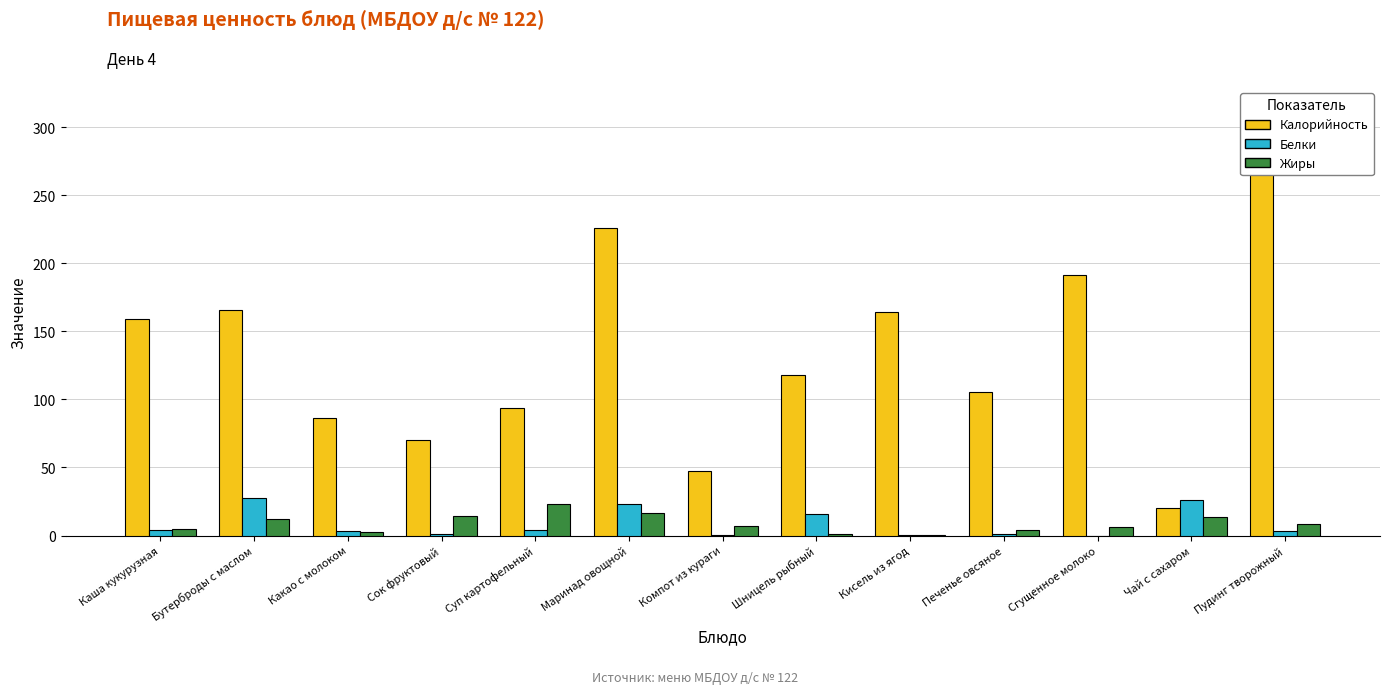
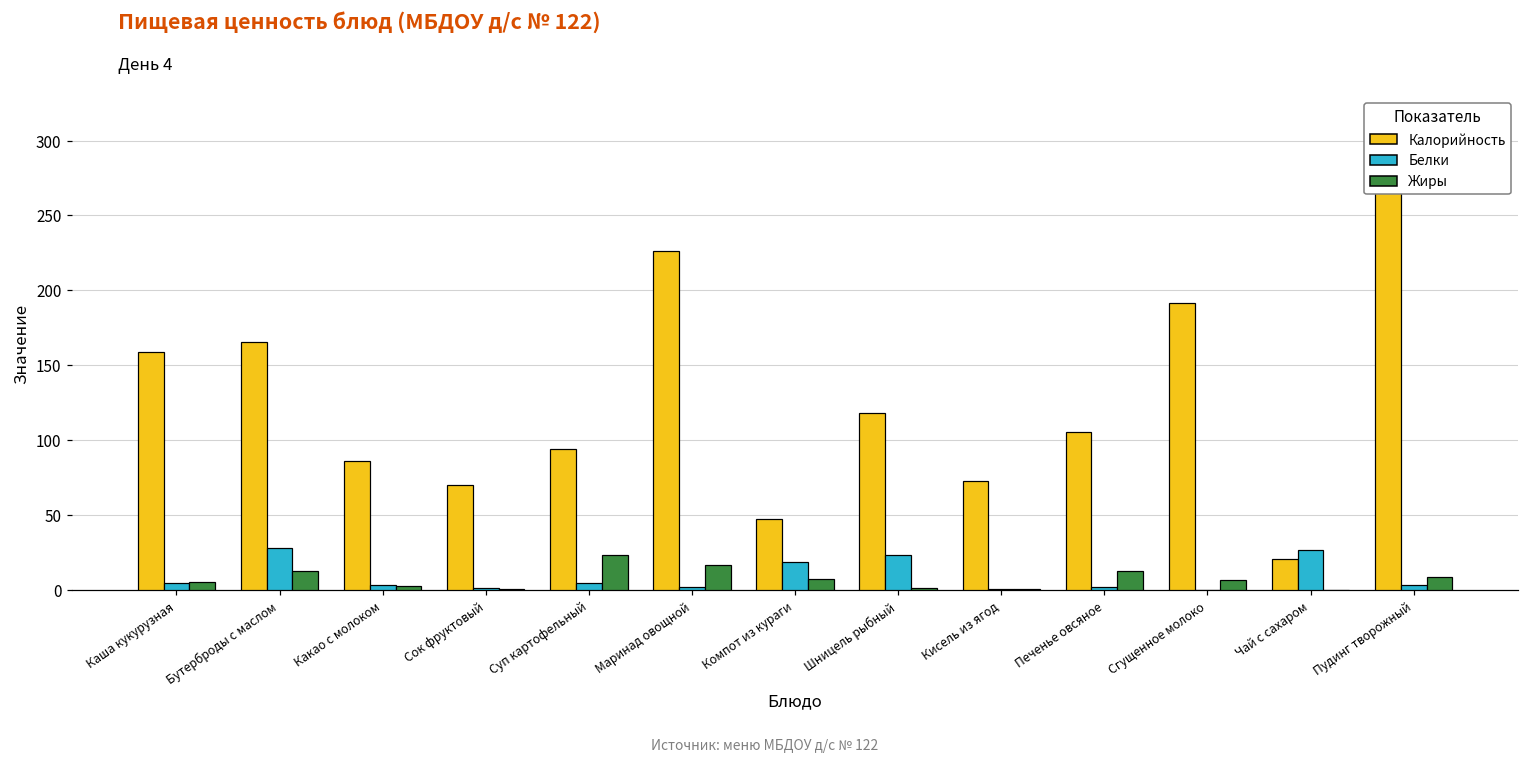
Жиры, Сок фруктовый: 14 -> 0
Белки, Маринад овощной: 23 -> 2
Белки, Компот из кураги: 0 -> 18
Белки, Шницель рыбный: 16 -> 23
Калорийность, Кисель из ягод: 164 -> 73
Жиры, Печенье овсяное: 4 -> 13
Жиры, Чай с сахаром: 14 -> 0
